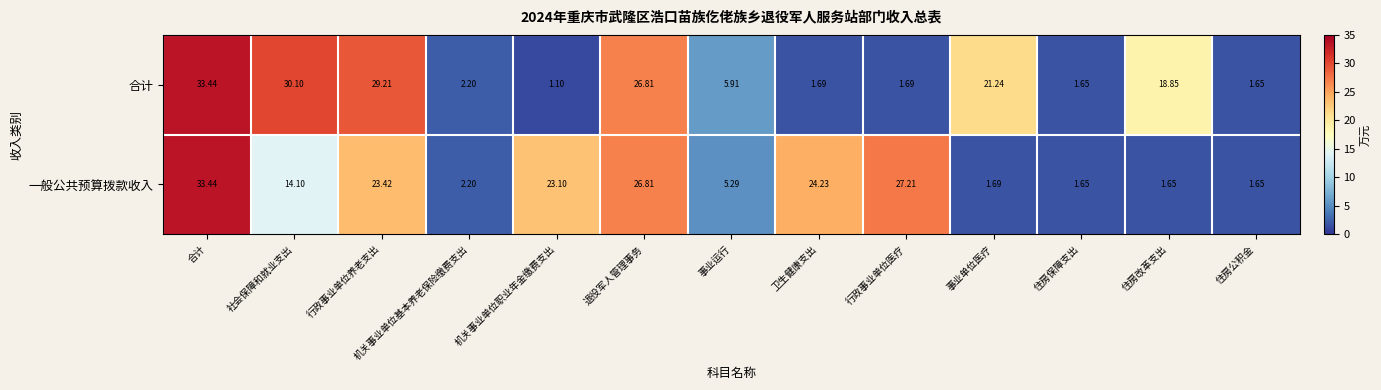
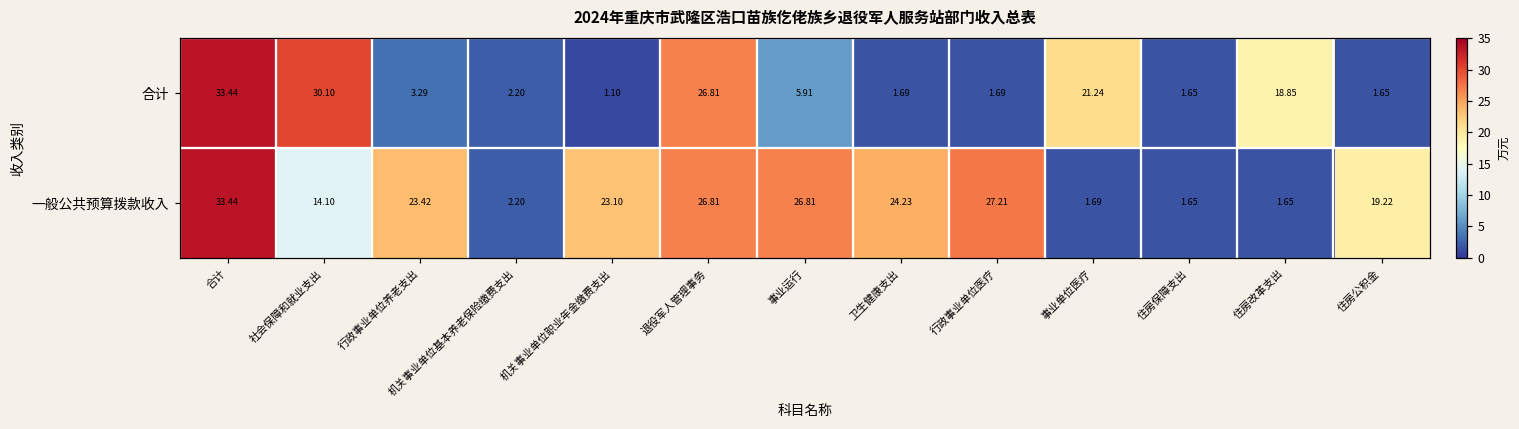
合计, 行政事业单位养老支出: 29.21 -> 3.29
一般公共预算拨款收入, 事业运行: 5.29 -> 26.81
一般公共预算拨款收入, 住房公积金: 1.65 -> 19.22
